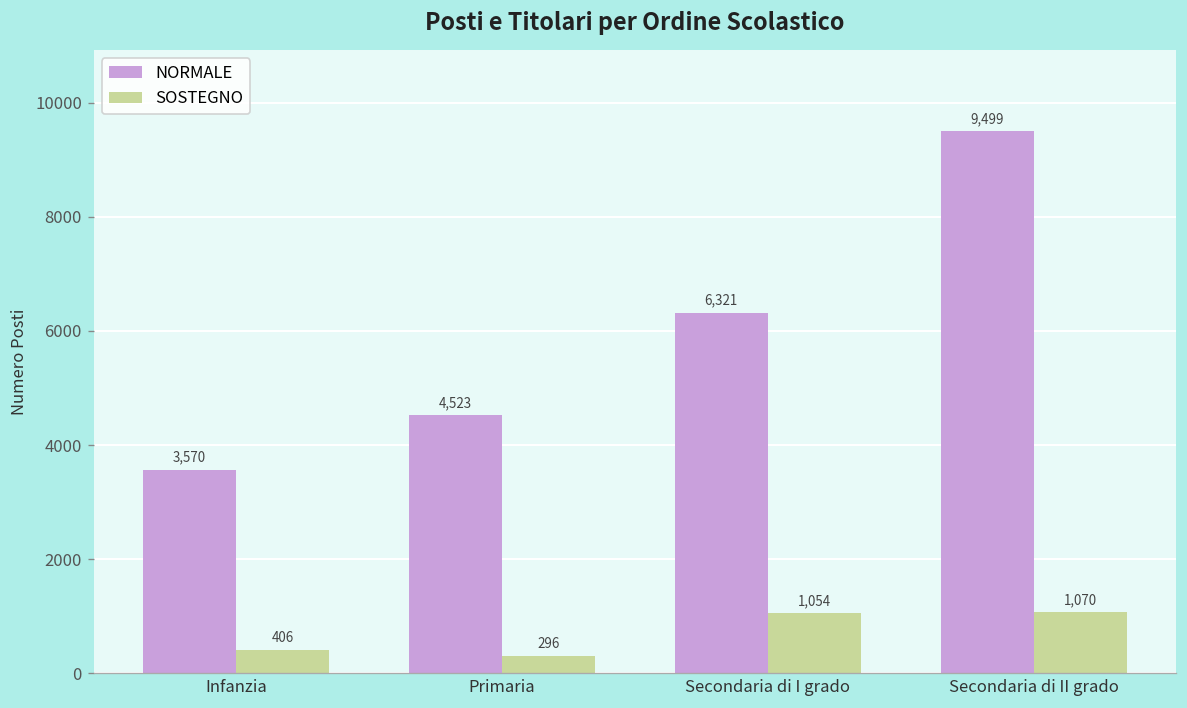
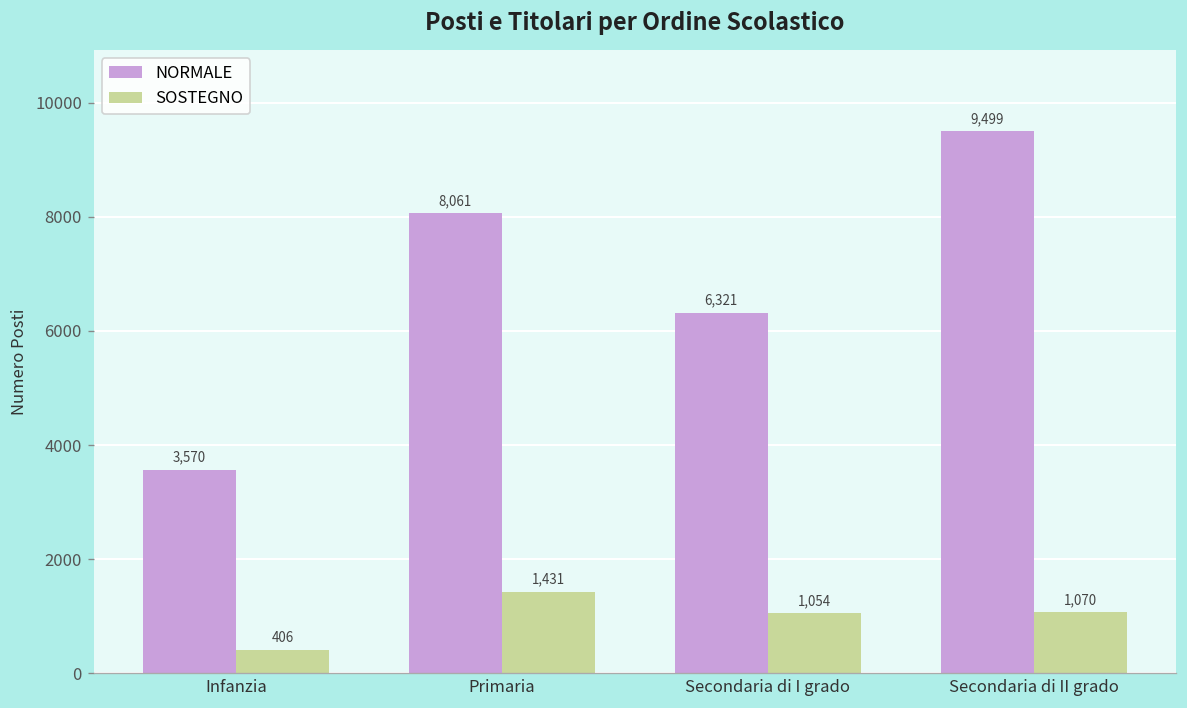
NORMALE, Primaria: 4,523 -> 8,061
SOSTEGNO, Primaria: 296 -> 1,431
